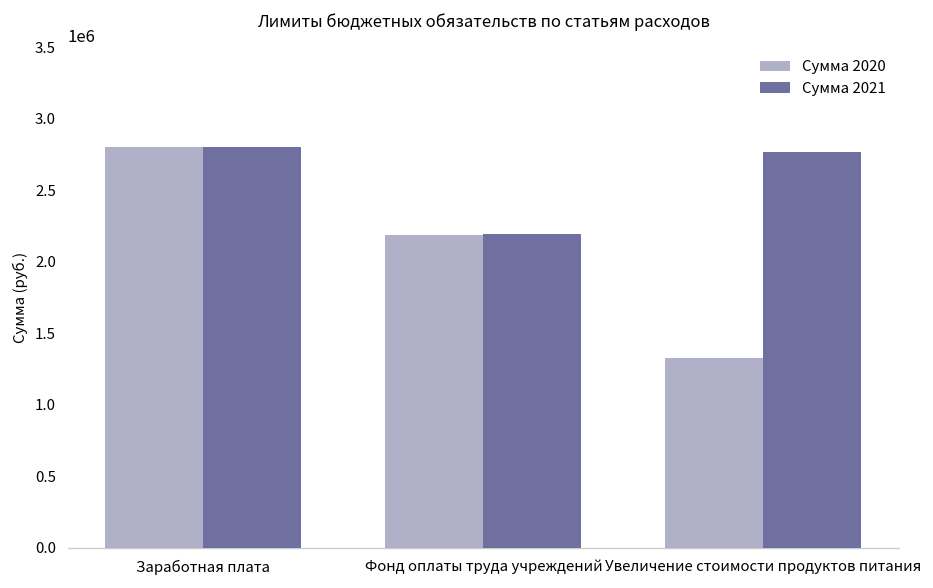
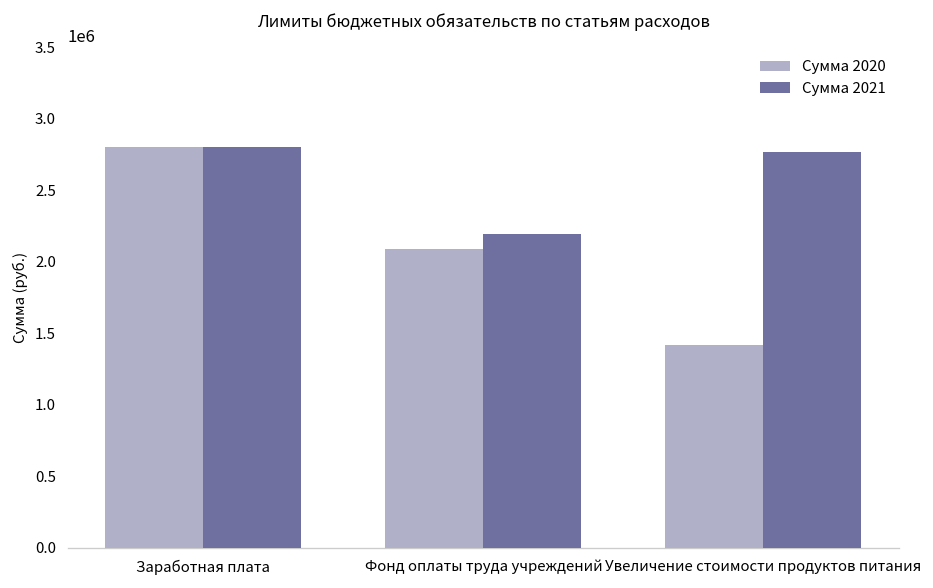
Сумма 2020, Фонд оплаты труда учреждений: 2190000 -> 2090000
Сумма 2020, Увеличение стоимости продуктов питания: 1330000 -> 1420000
